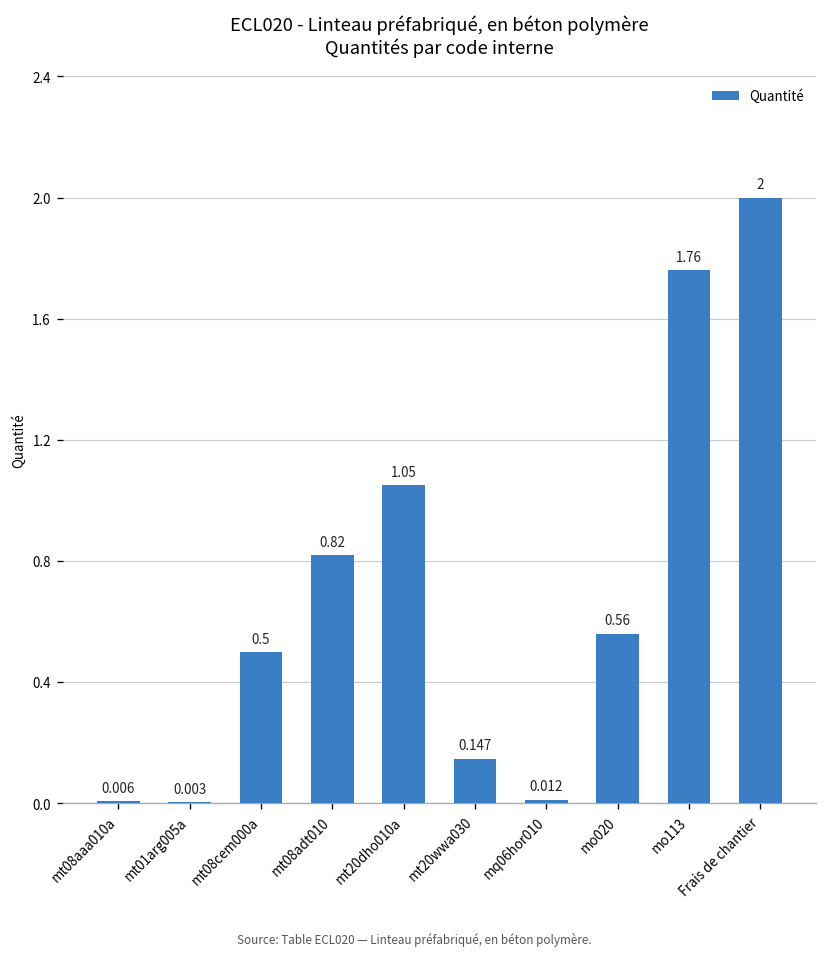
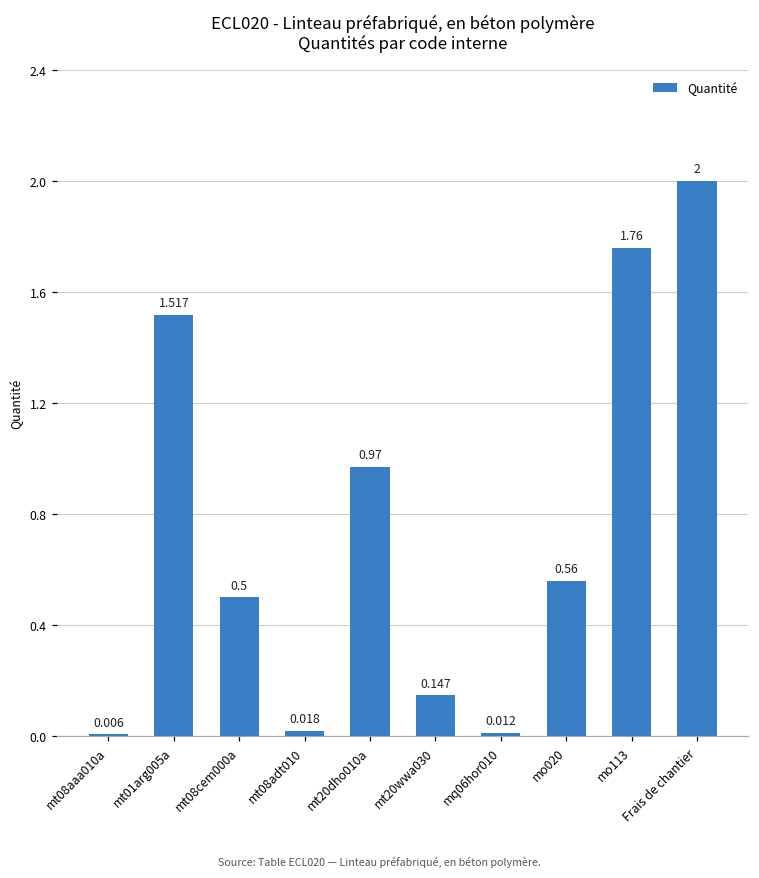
mt01arg005a: 0.003 -> 1.517
mt08adt010: 0.82 -> 0.018
mt20dho010a: 1.05 -> 0.97
